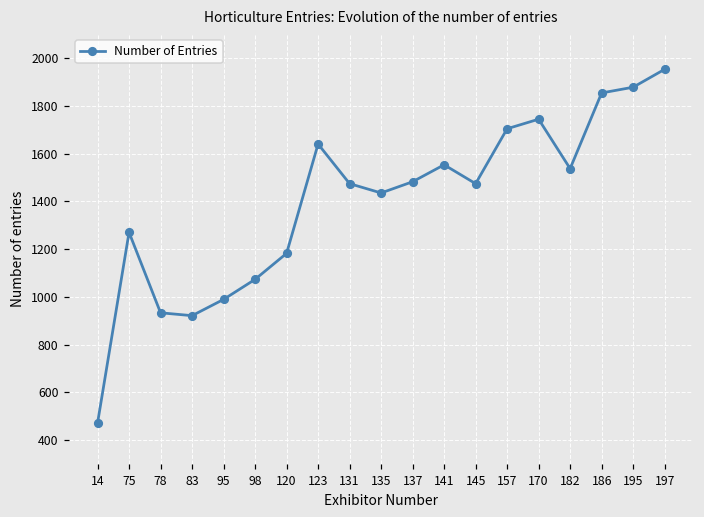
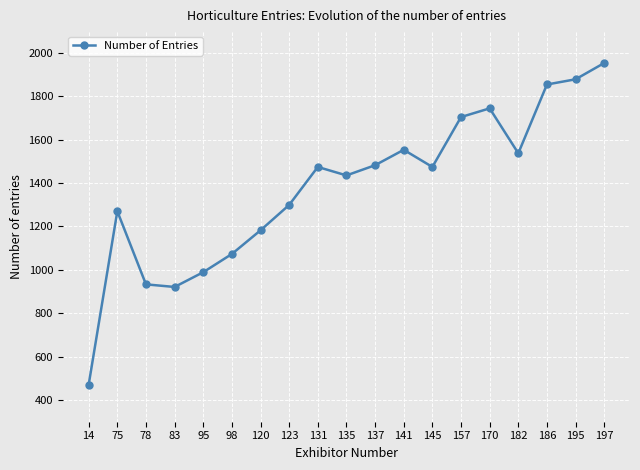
123: 1640 -> 1300
